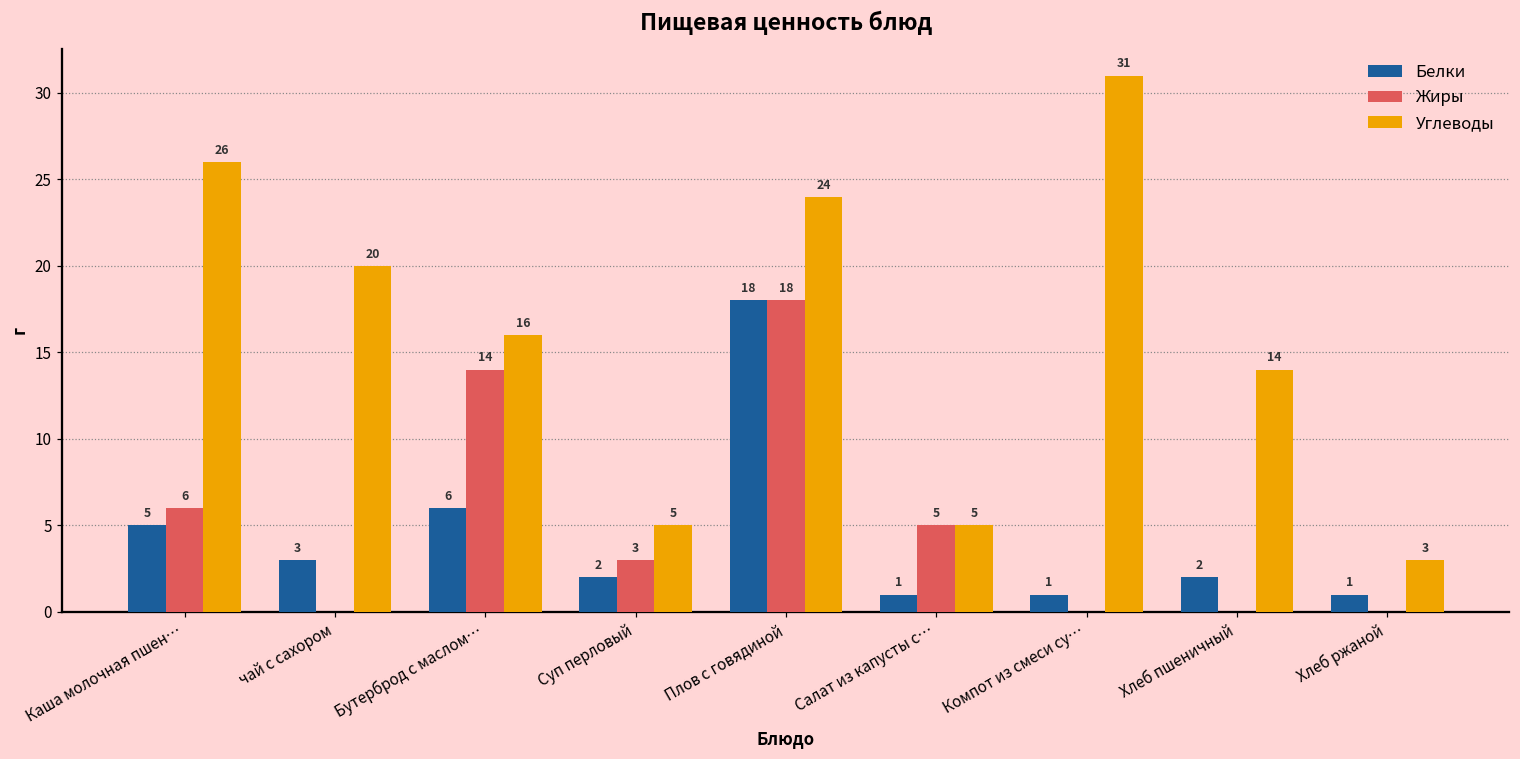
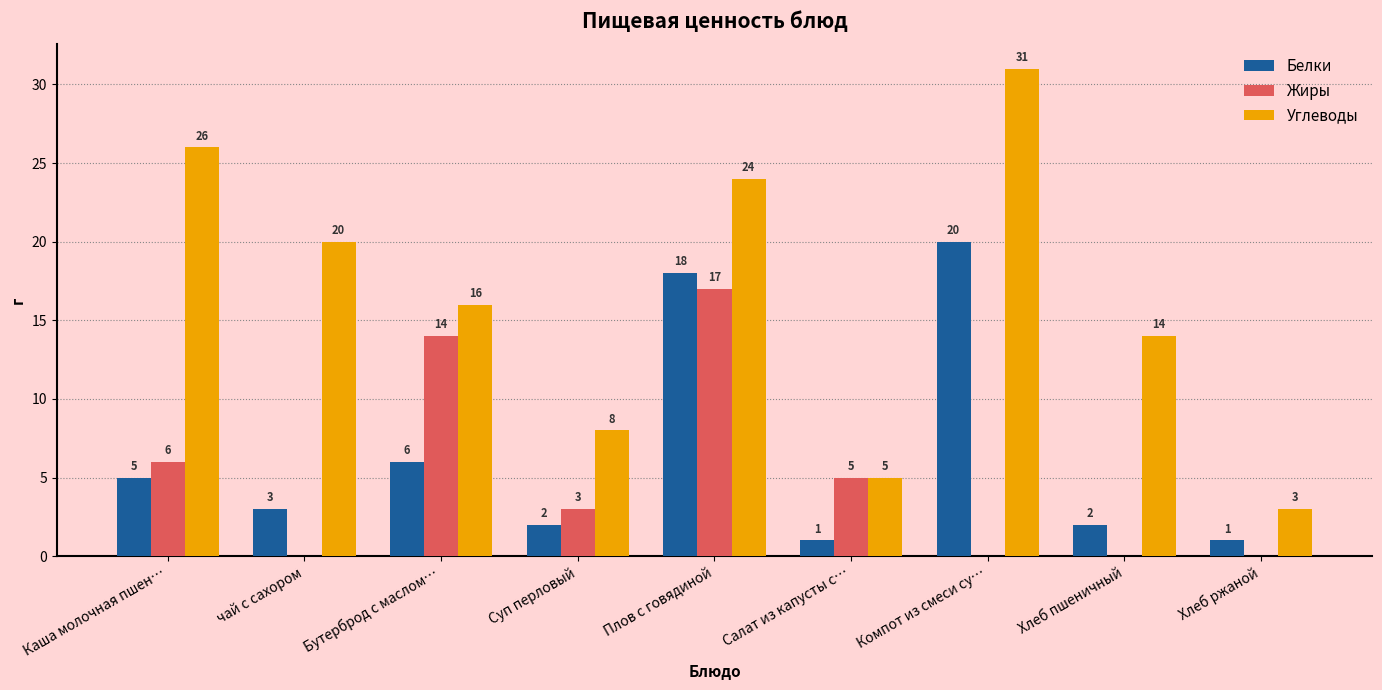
Углеводы, Суп перловый: 5 -> 8
Жиры, Плов с говядиной: 18 -> 17
Белки, Компот из смеси су…: 1 -> 20
